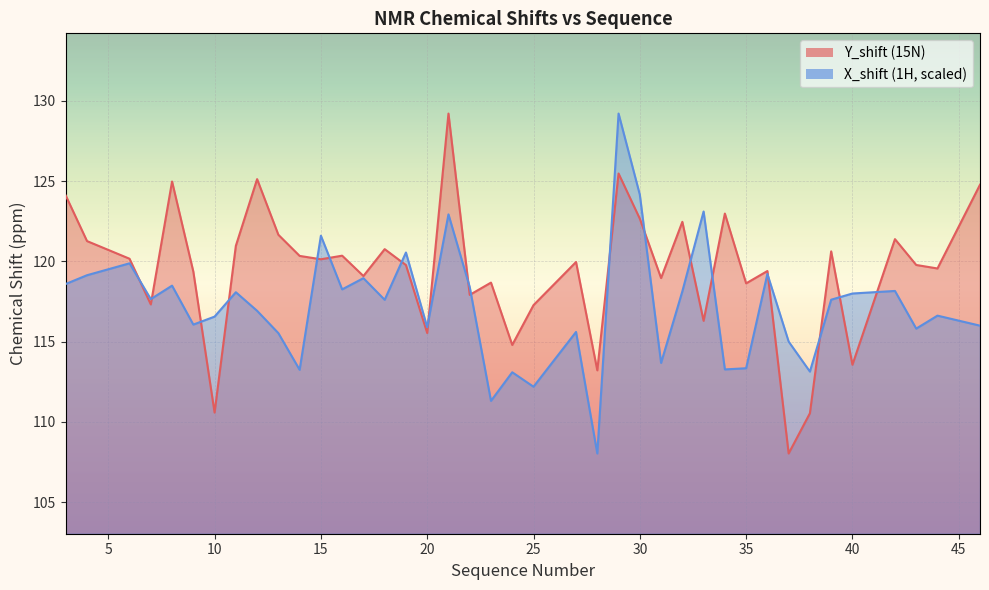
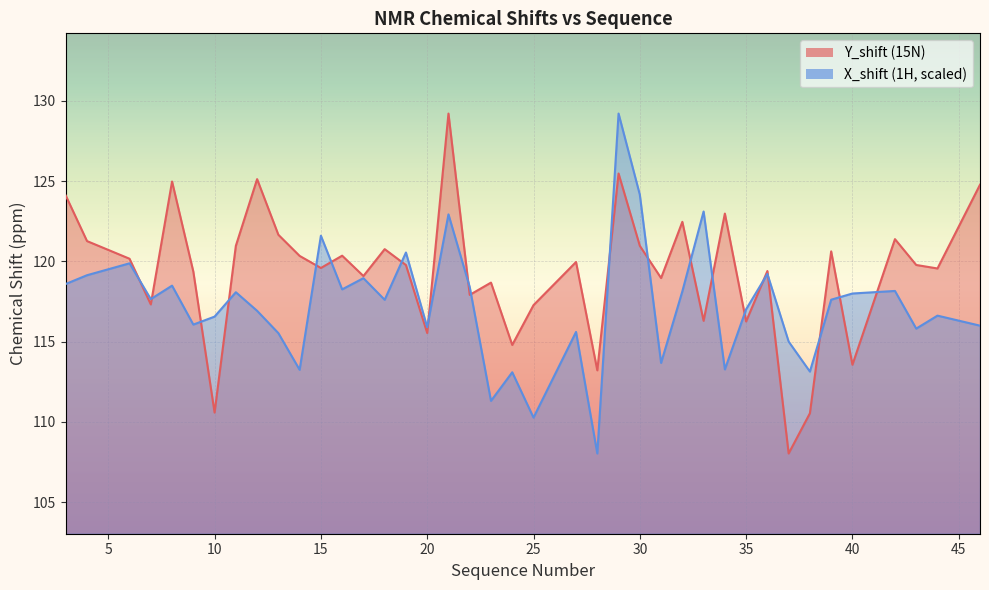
Y_shift (15N), 15: 120.1 -> 119.6
X_shift (1H, scaled), 25: 112.2 -> 110.3
Y_shift (15N), 30: 122.7 -> 121.0
Y_shift (15N), 35: 118.6 -> 116.3
X_shift (1H, scaled), 35: 113.3 -> 117.0
